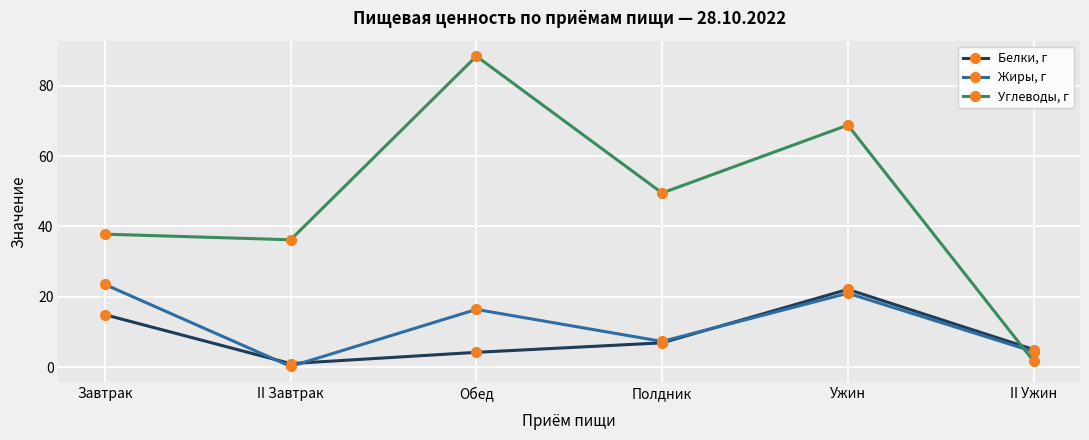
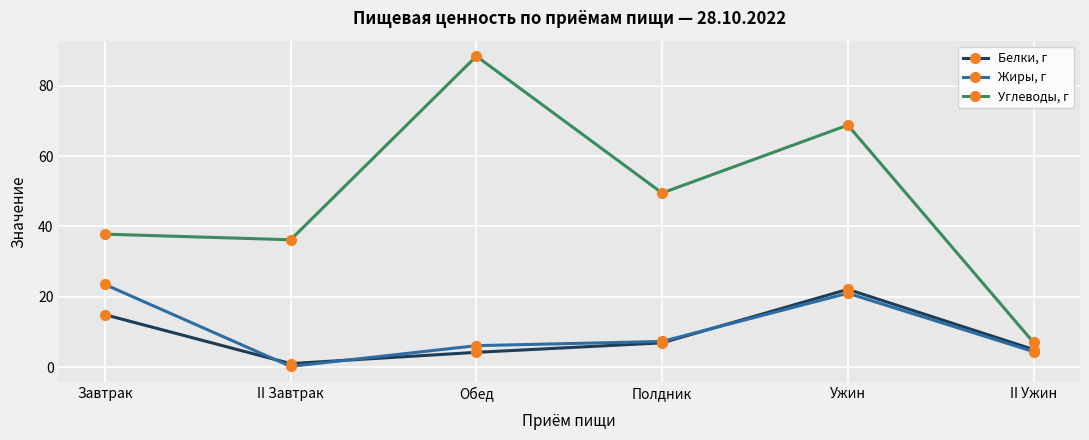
Жиры, г, Обед: 16 -> 6
Углеводы, г, II Ужин: 2 -> 7
